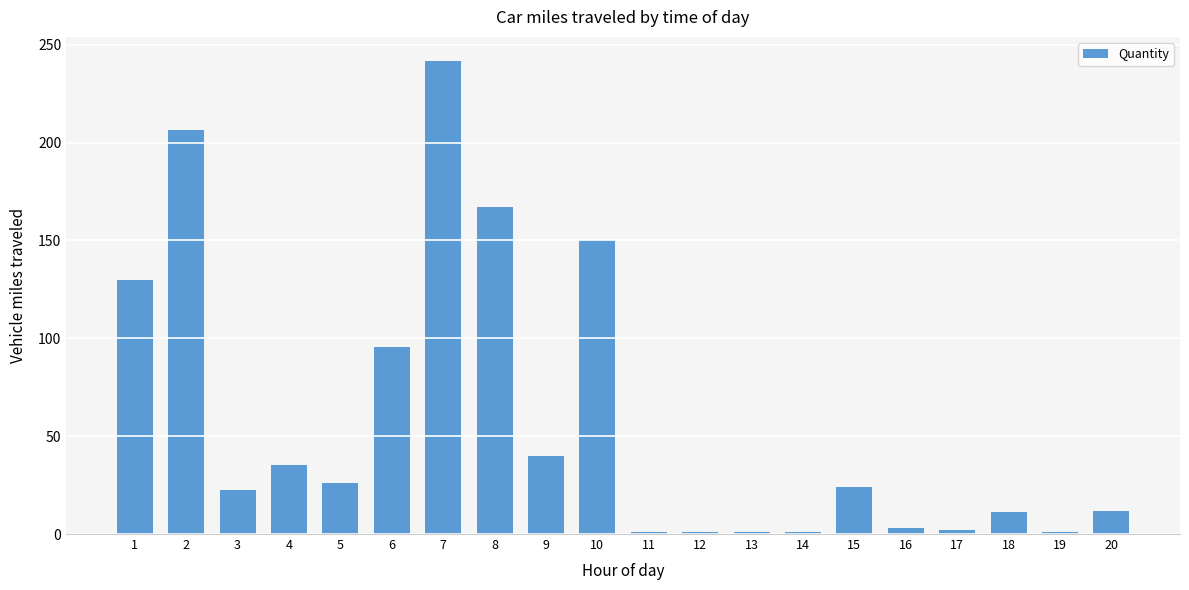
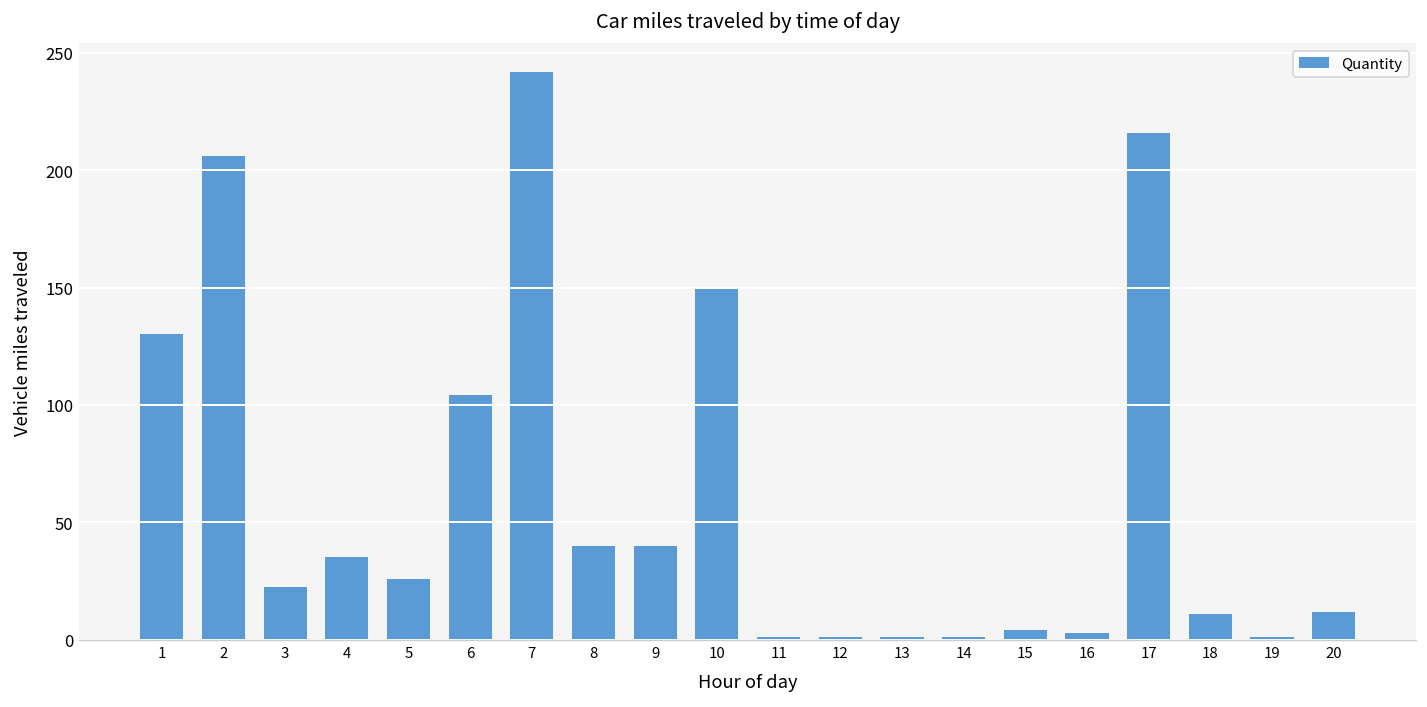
6: 95 -> 104
8: 167 -> 40
15: 24 -> 4
17: 2 -> 216
